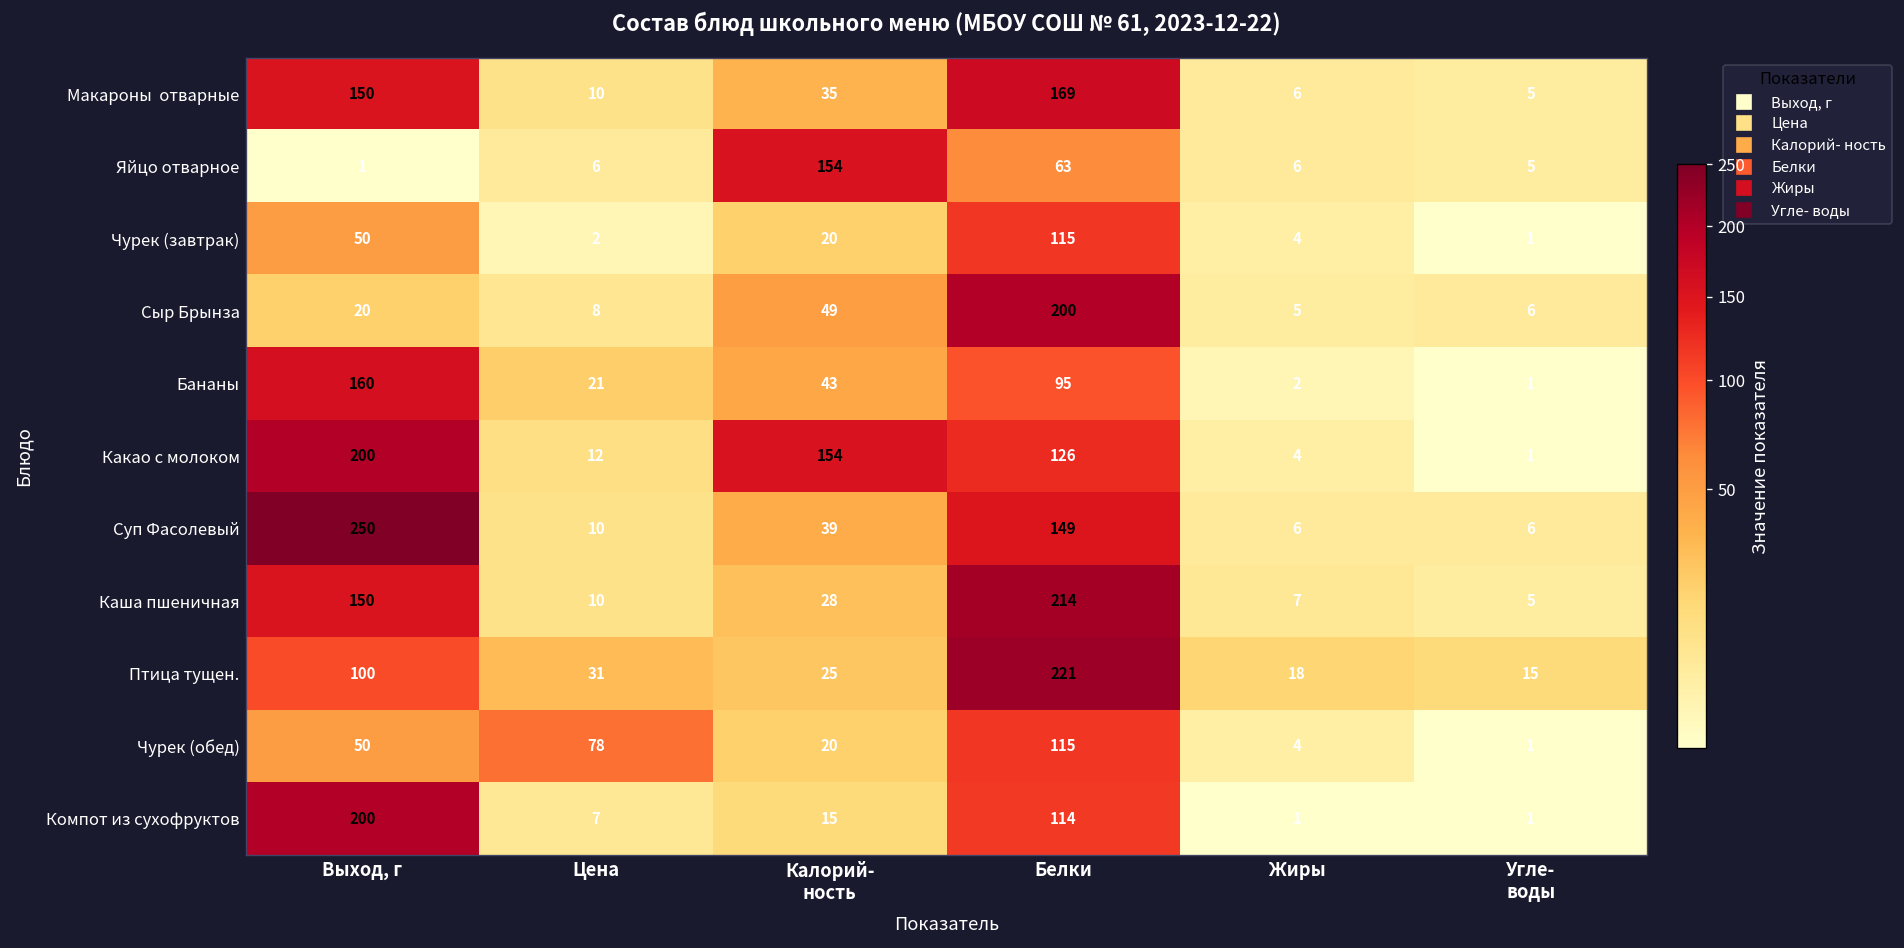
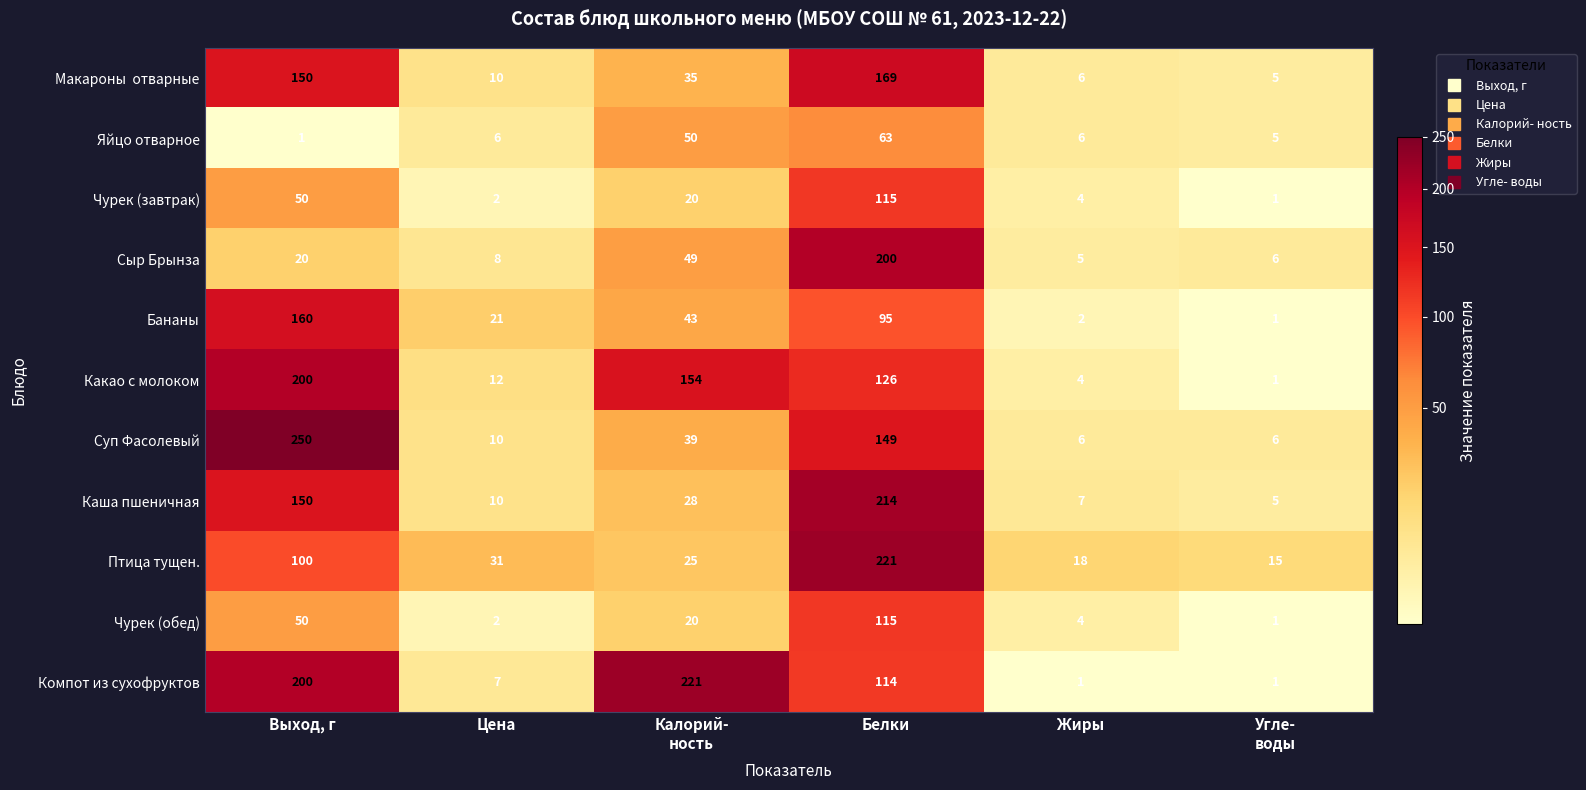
Яйцо отварное, Калорий- ность: 154 -> 50
Чурек (обед), Цена: 78 -> 2
Компот из сухофруктов, Калорий- ность: 15 -> 221
